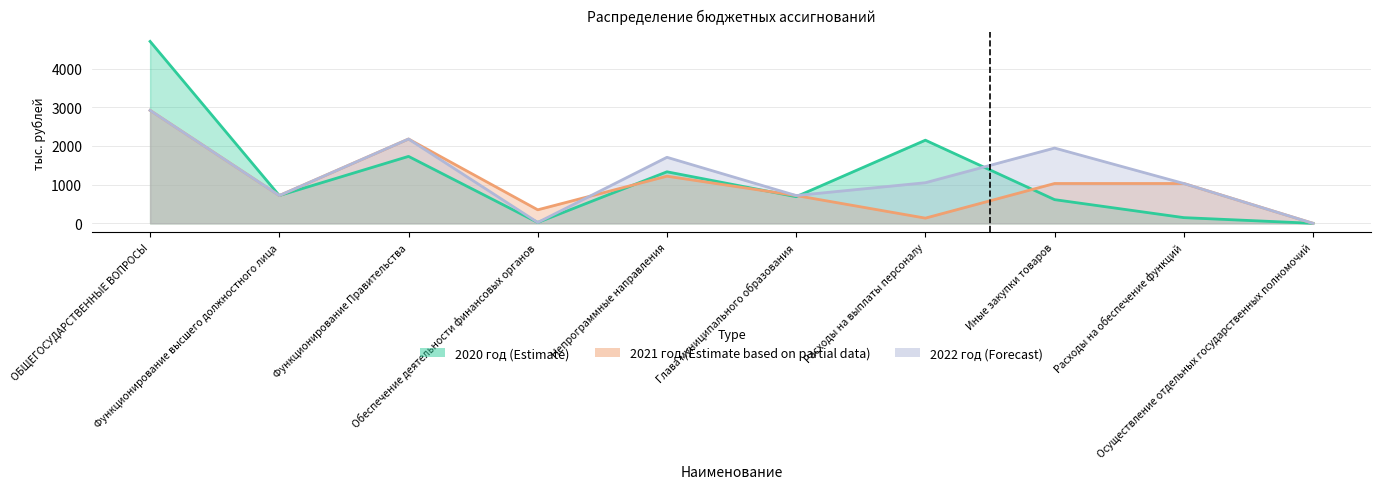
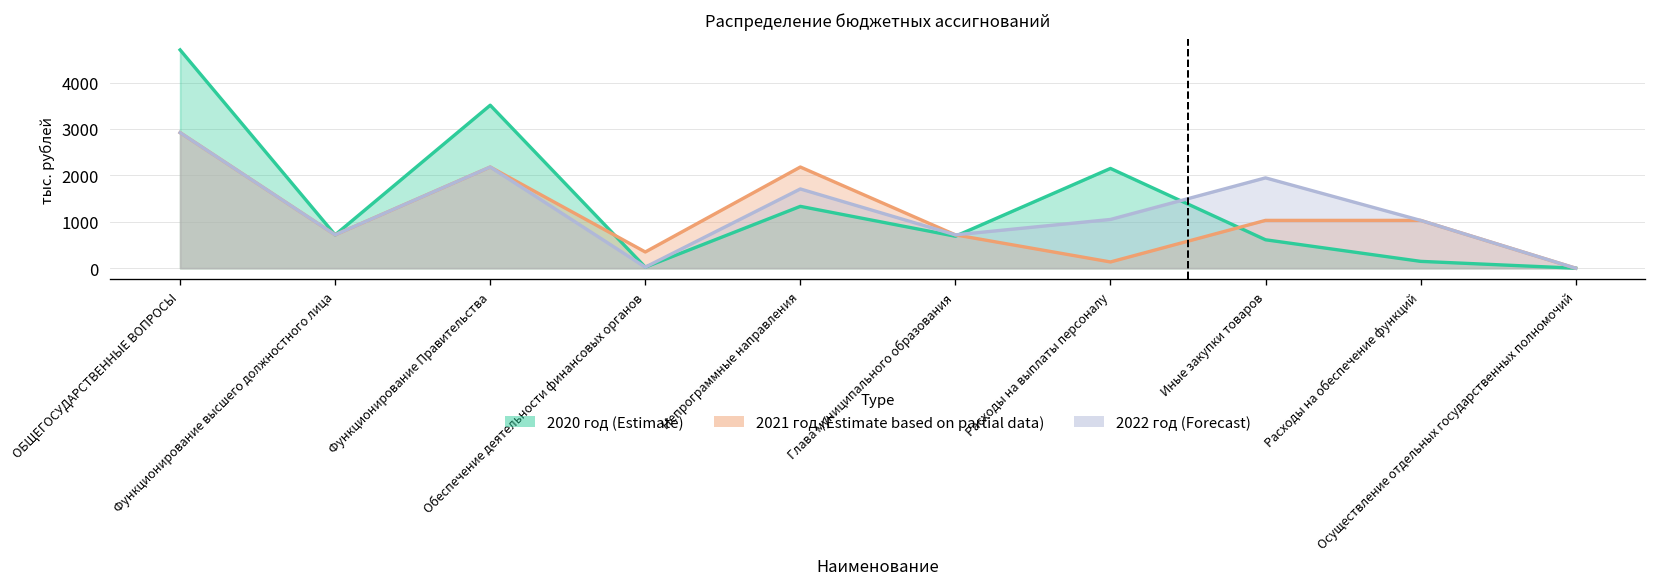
2020 год (Estimate), Функционирование Правительства: 1700 -> 3500
2021 год (Estimate based on partial data), Непрограммные направления: 1200 -> 2200
